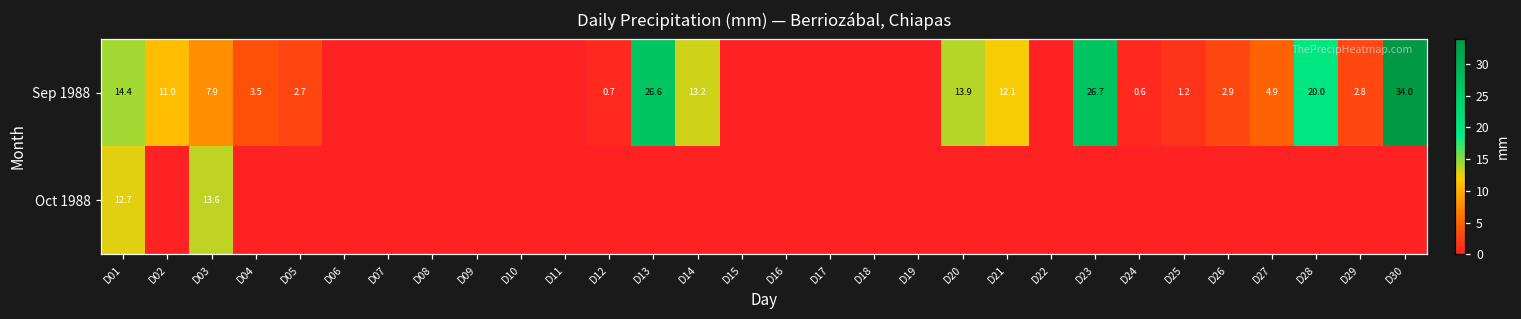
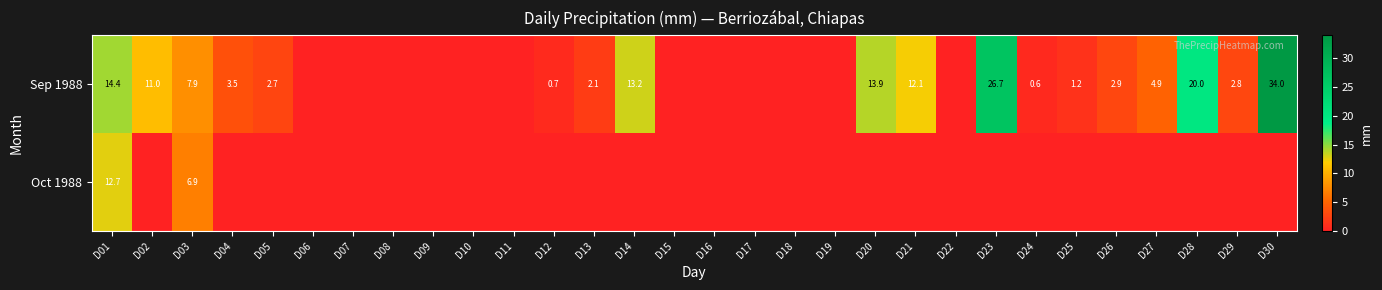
Sep 1988, D13: 26.6 -> 2.1
Oct 1988, D03: 13.6 -> 6.9
